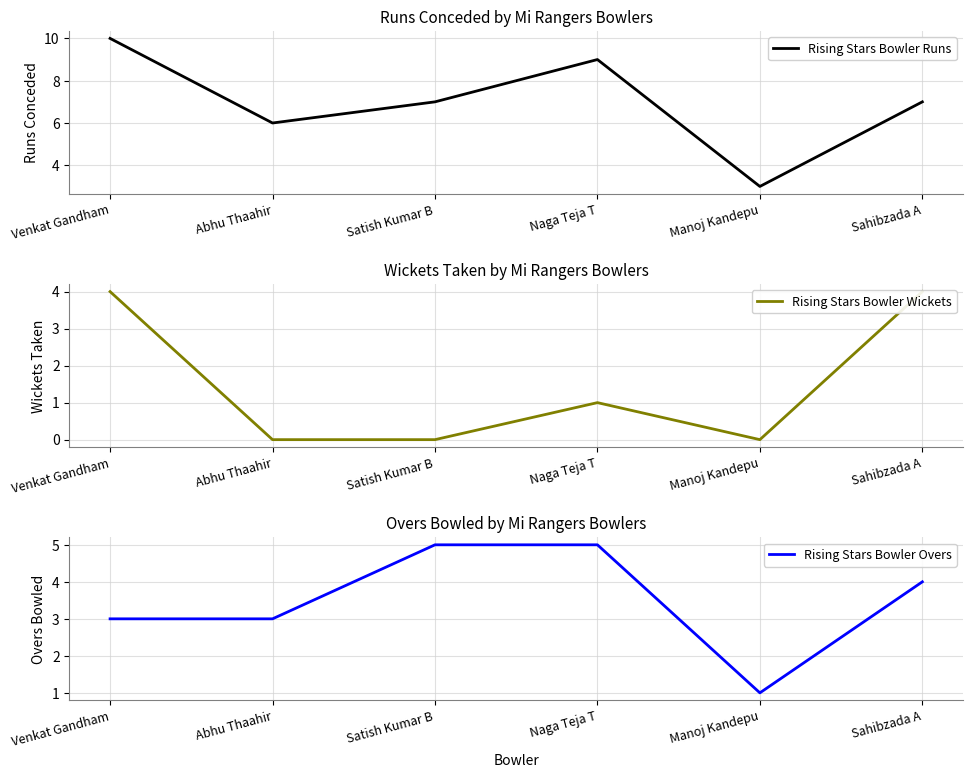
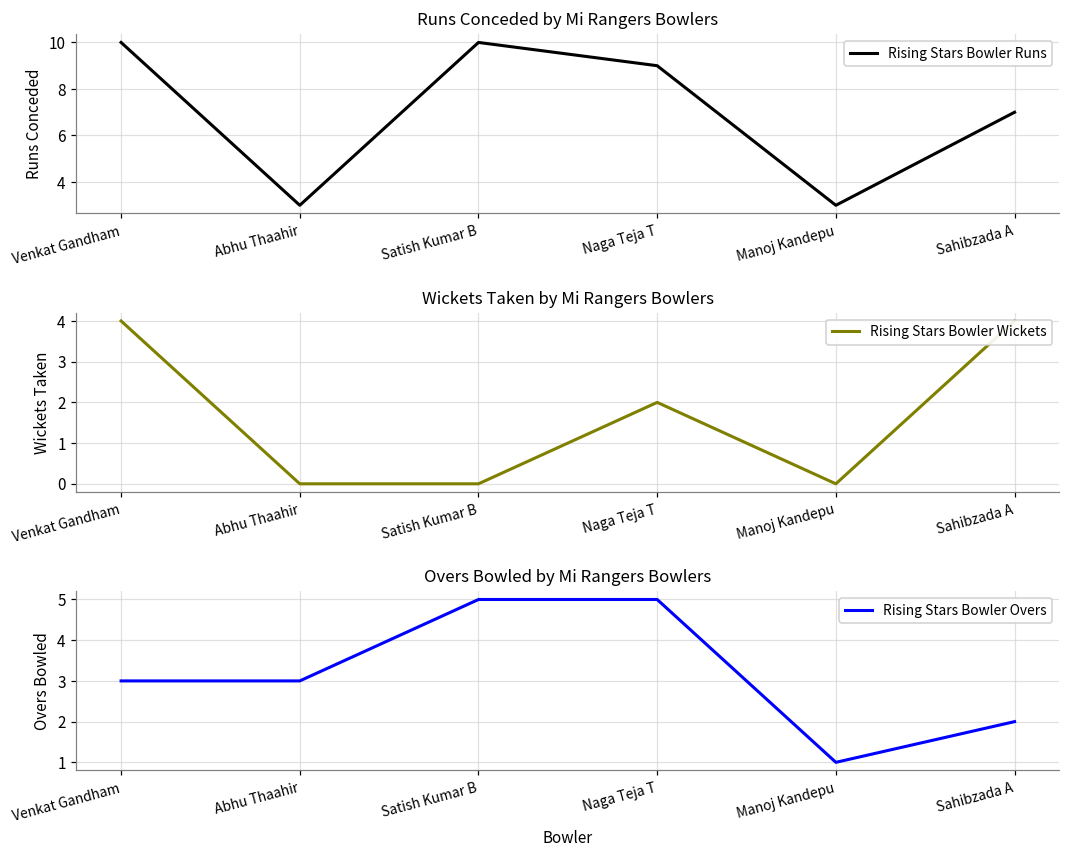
Runs Conceded by Mi Rangers Bowlers, Abhu Thaahir: 6 -> 3
Runs Conceded by Mi Rangers Bowlers, Satish Kumar B: 7 -> 10
Wickets Taken by Mi Rangers Bowlers, Naga Teja T: 1 -> 2
Overs Bowled by Mi Rangers Bowlers, Sahibzada A: 4 -> 2
